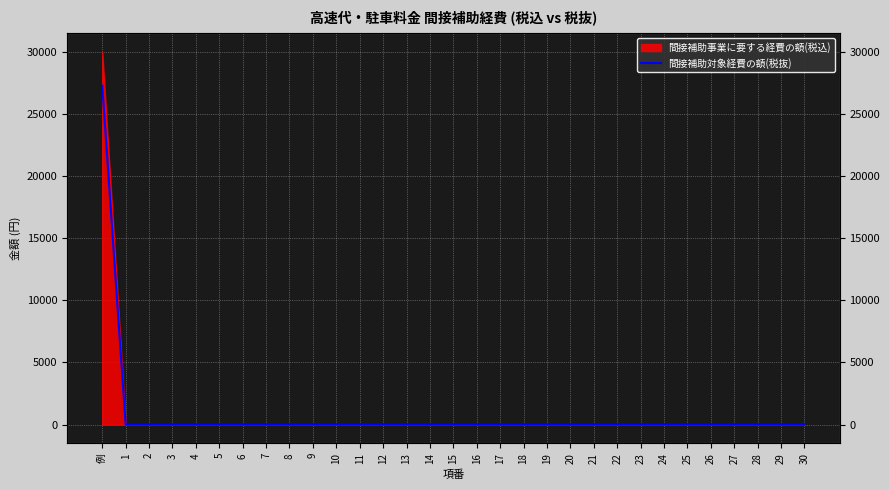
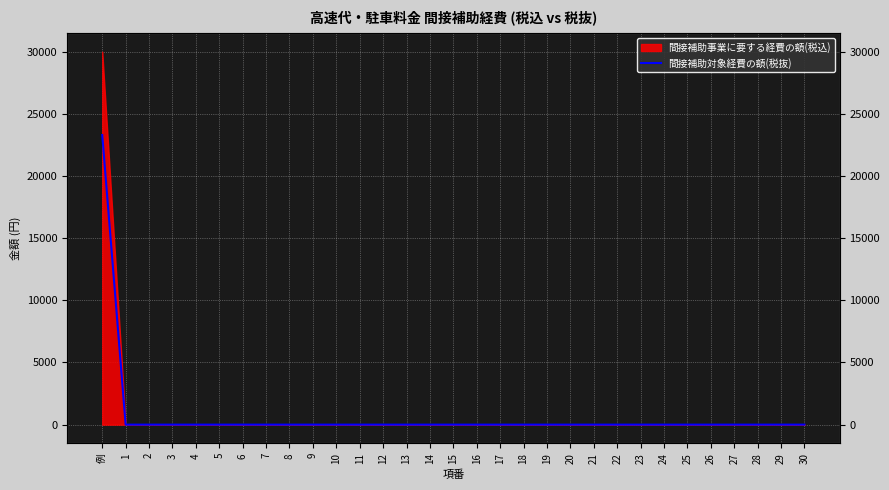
間接補助対象経費の額(税抜), 例: 27300 -> 23300
